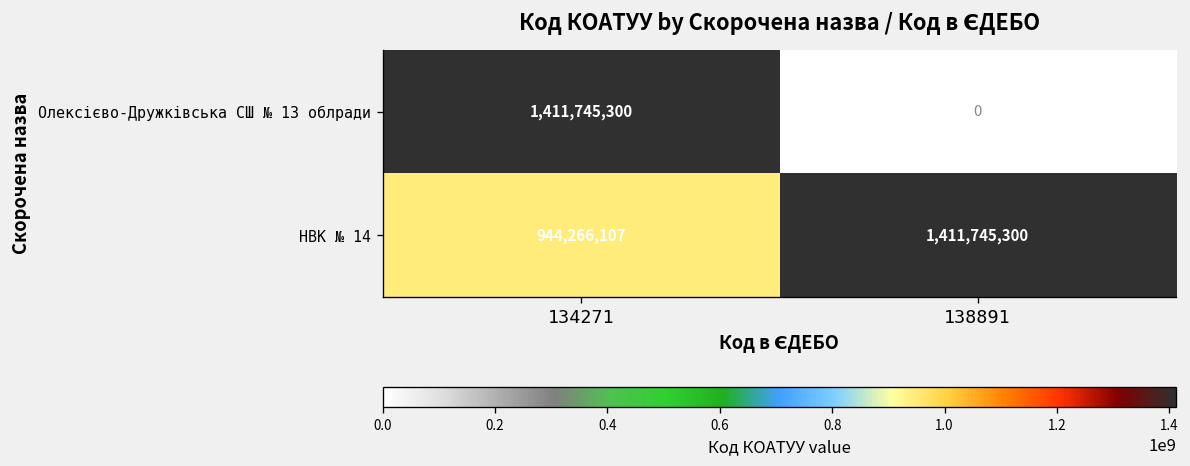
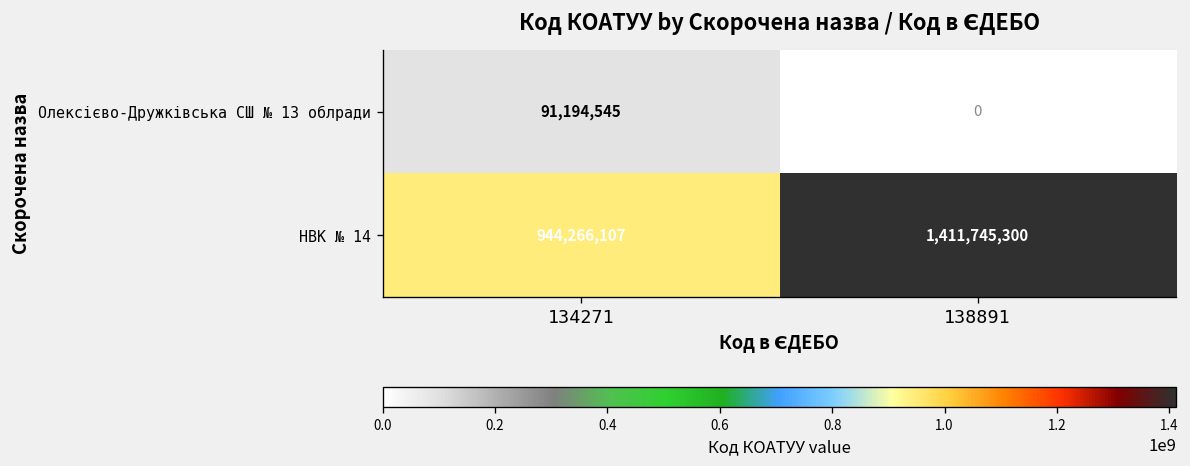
Олексієво-Дружківська СШ № 13 облради, 134271: 1,411,745,300 -> 91,194,545
